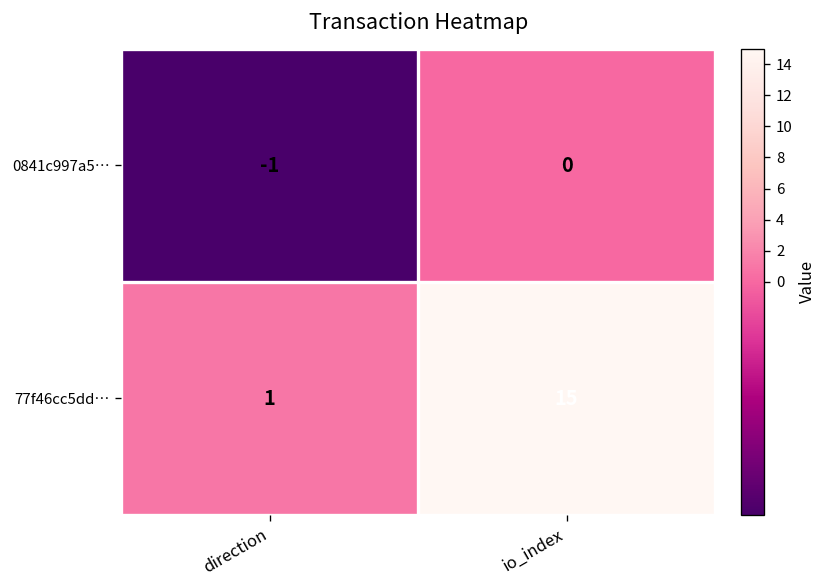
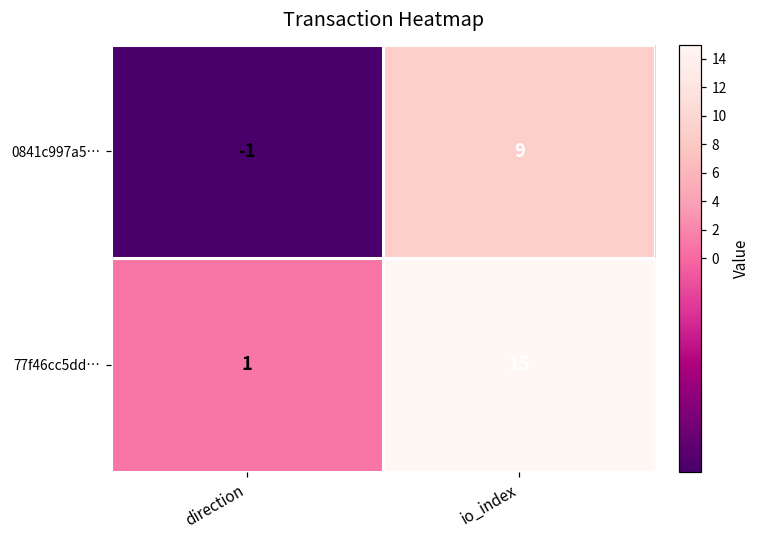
0841c997a5…, io_index: 0 -> 9
